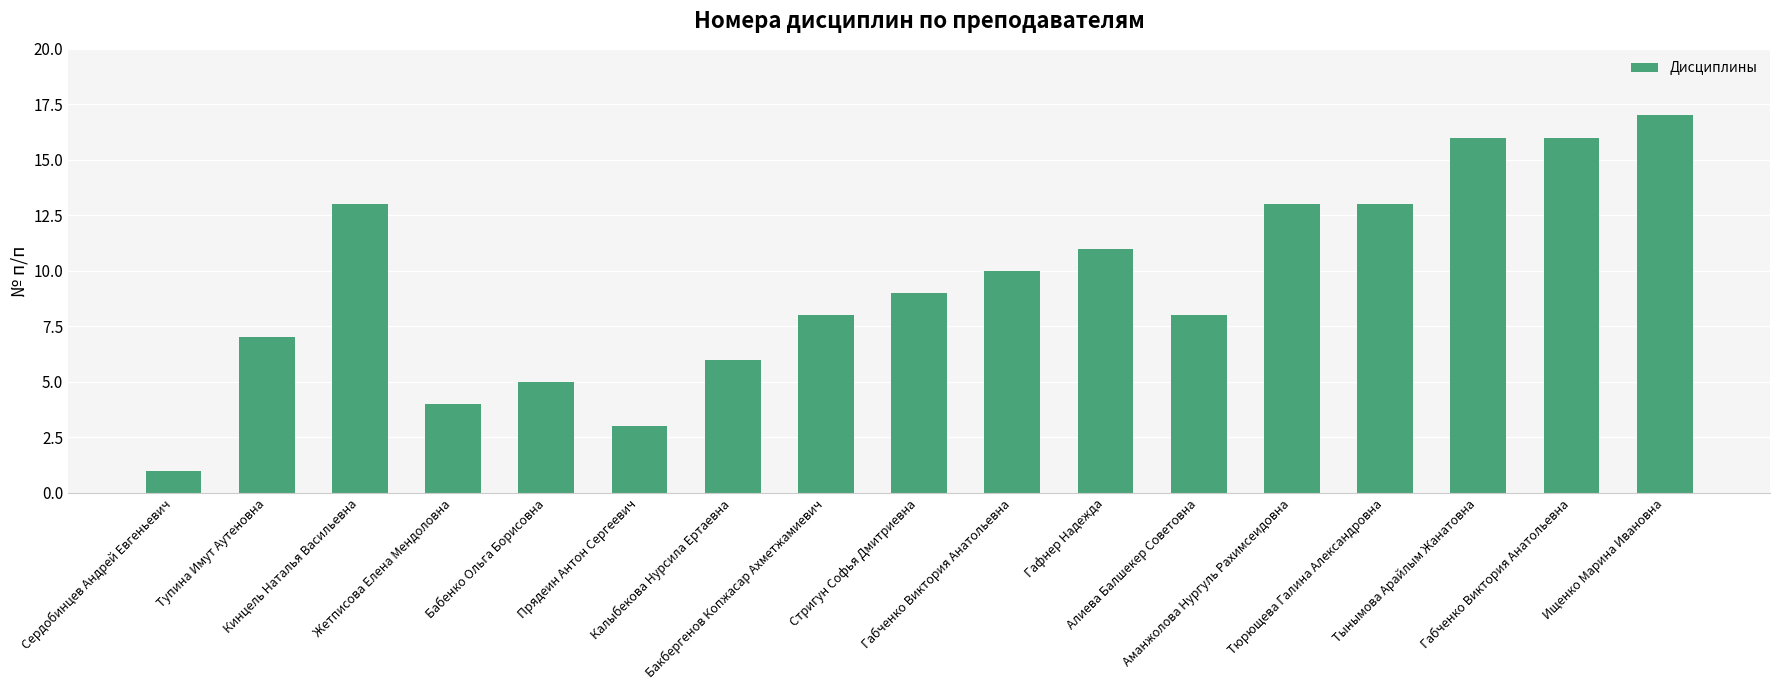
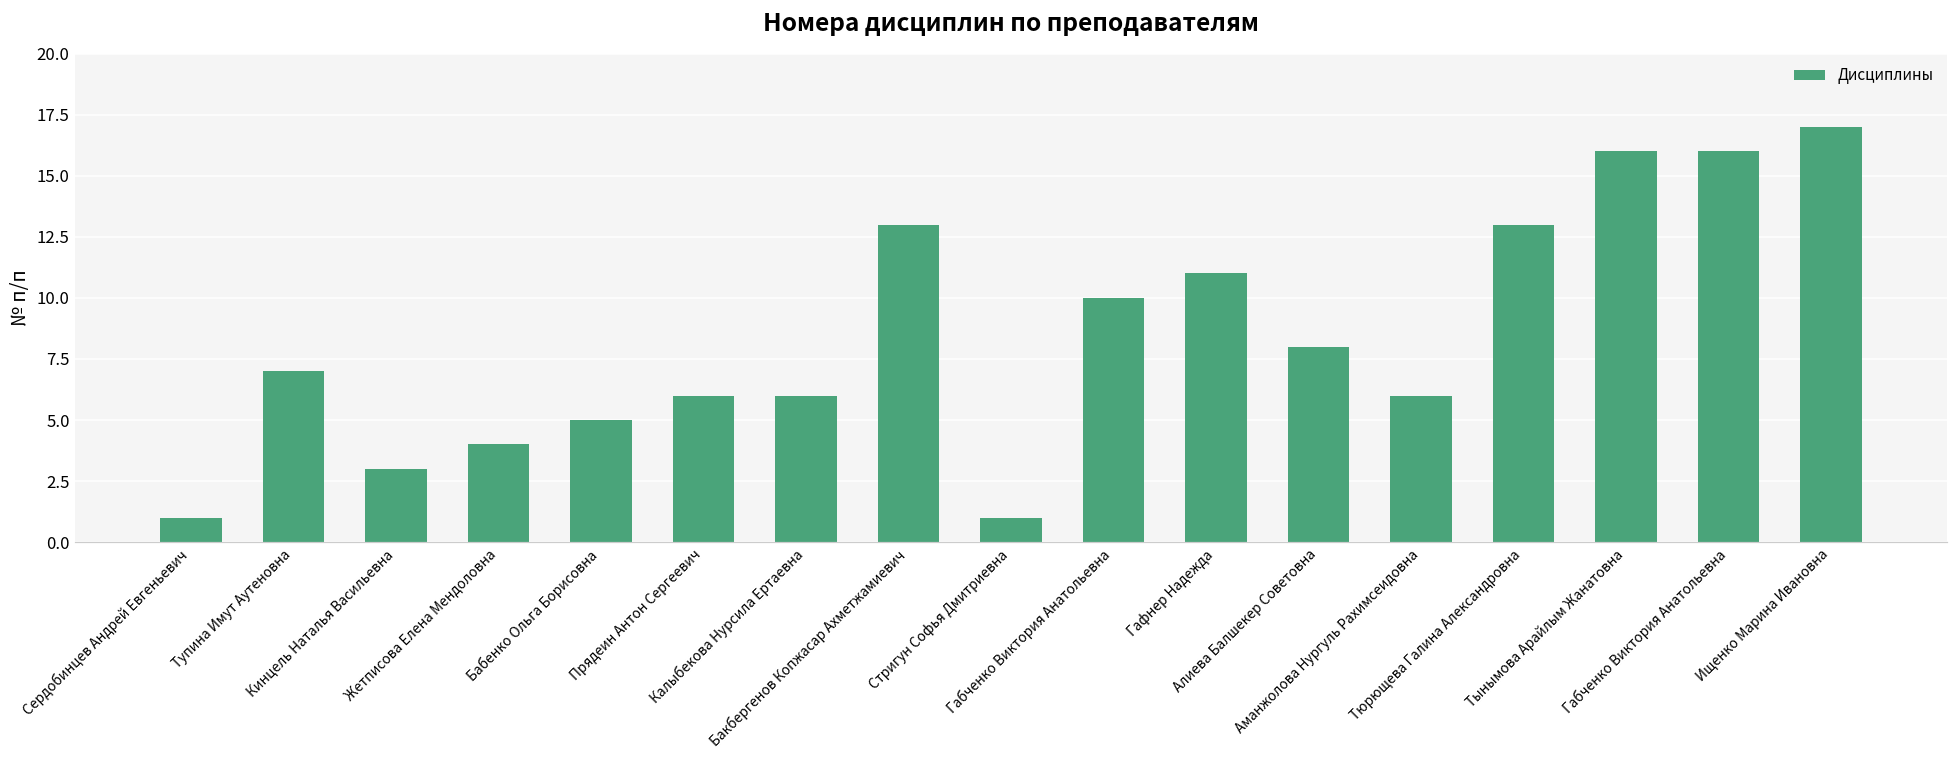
Кинцель Наталья Васильевна: 13 -> 3
Прядеин Антон Сергеевич: 3 -> 6
Бакбергенов Копжасар Ахметжамиевич: 8 -> 13
Стригун Софья Дмитриевна: 9 -> 1
Аманжолова Нургуль Рахимсеидовна: 13 -> 6
